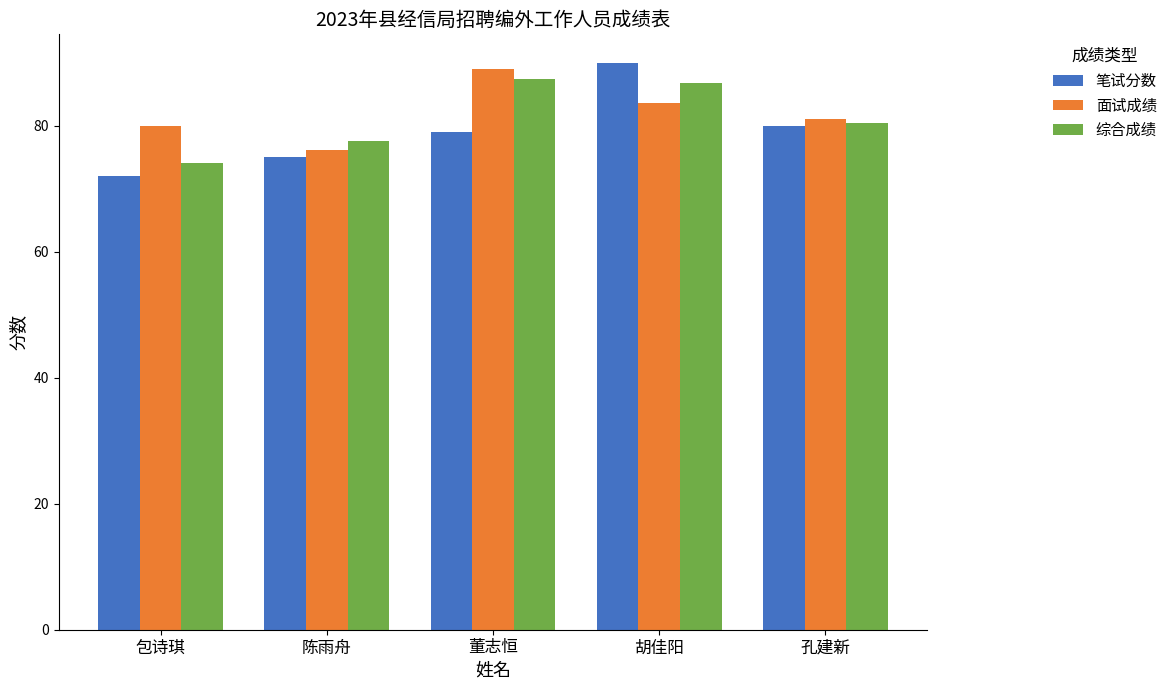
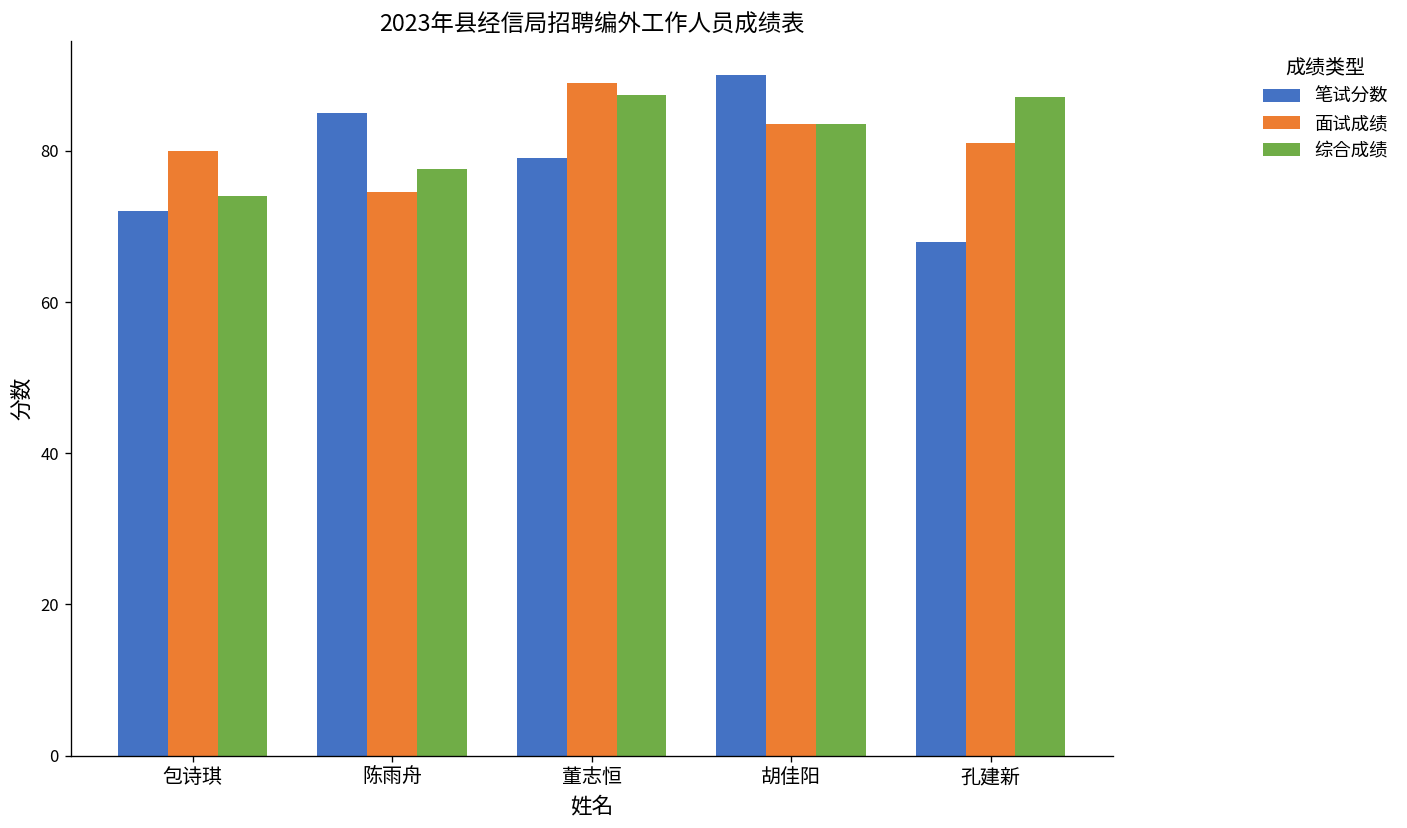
笔试分数, 陈雨舟: 75 -> 85
面试成绩, 陈雨舟: 76 -> 75
综合成绩, 胡佳阳: 87 -> 84
笔试分数, 孔建新: 80 -> 68
综合成绩, 孔建新: 81 -> 87
